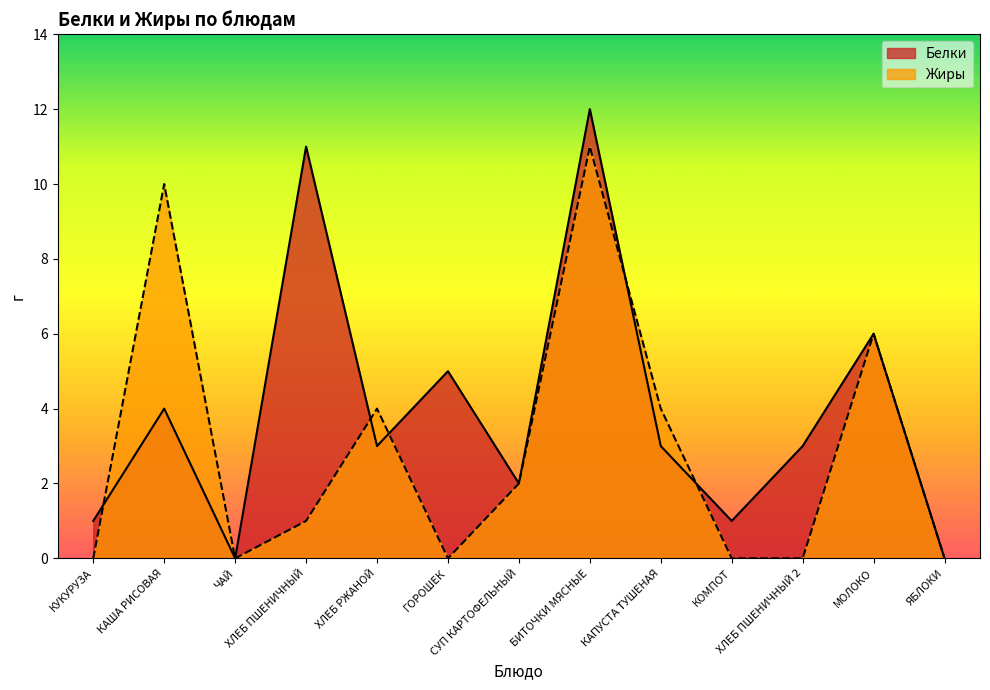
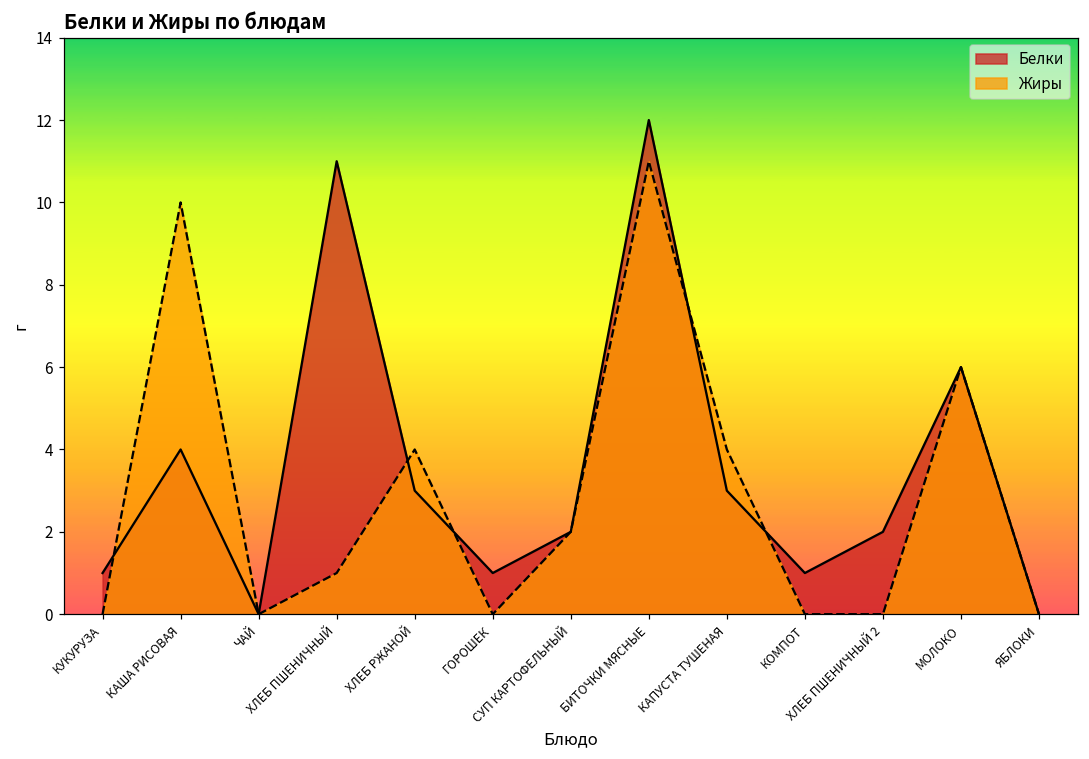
Белки, ГОРОШЕК: 5 -> 1
Белки, ХЛЕБ ПШЕНИЧНЫЙ 2: 3 -> 2
